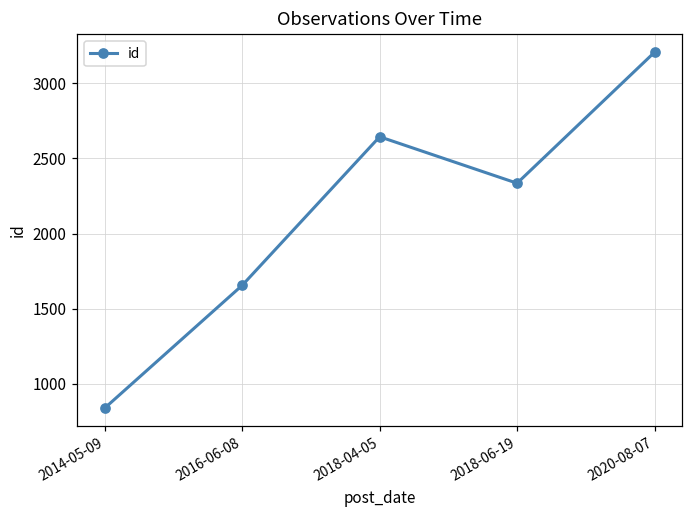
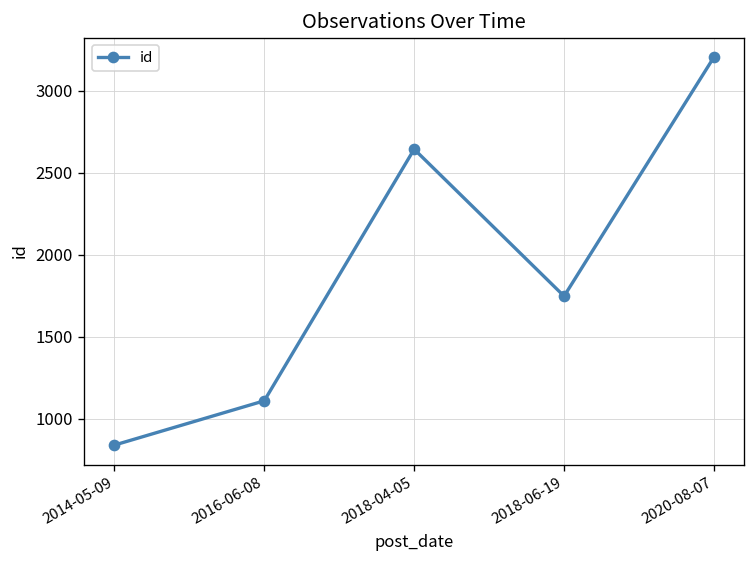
2016-06-08: 1660 -> 1110
2018-06-19: 2340 -> 1750
